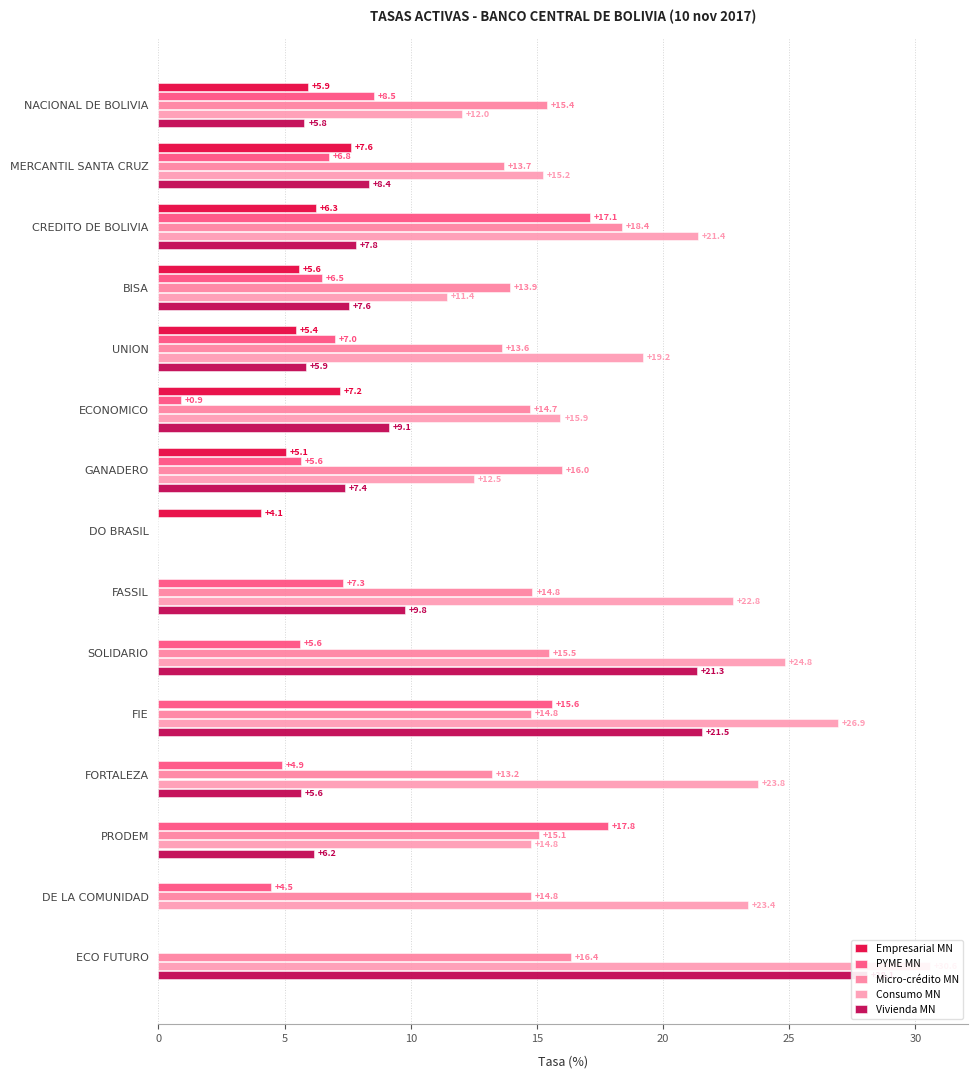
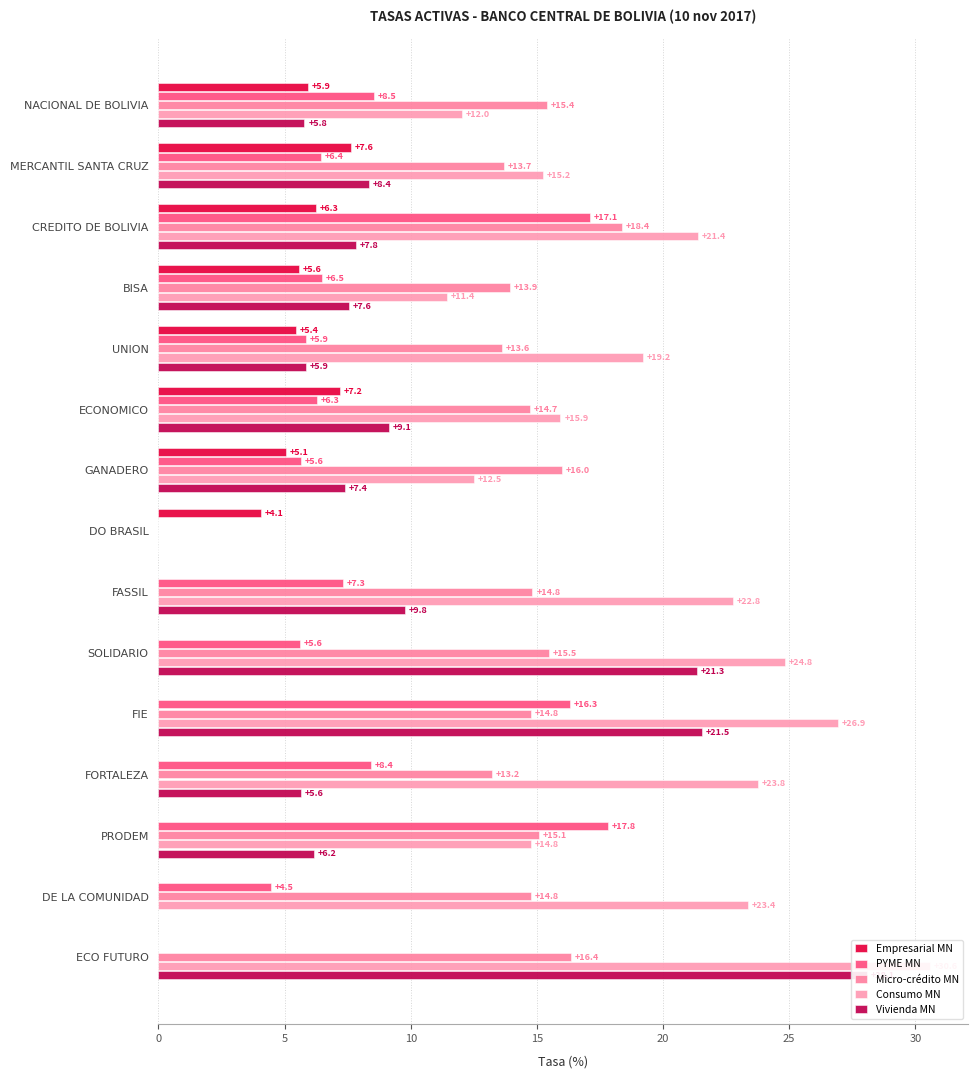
PYME MN, MERCANTIL SANTA CRUZ: +6.8 -> +6.4
PYME MN, UNION: +7.0 -> +5.9
PYME MN, ECONOMICO: +0.9 -> +6.3
PYME MN, FIE: +15.6 -> +16.3
PYME MN, FORTALEZA: +4.9 -> +8.4
